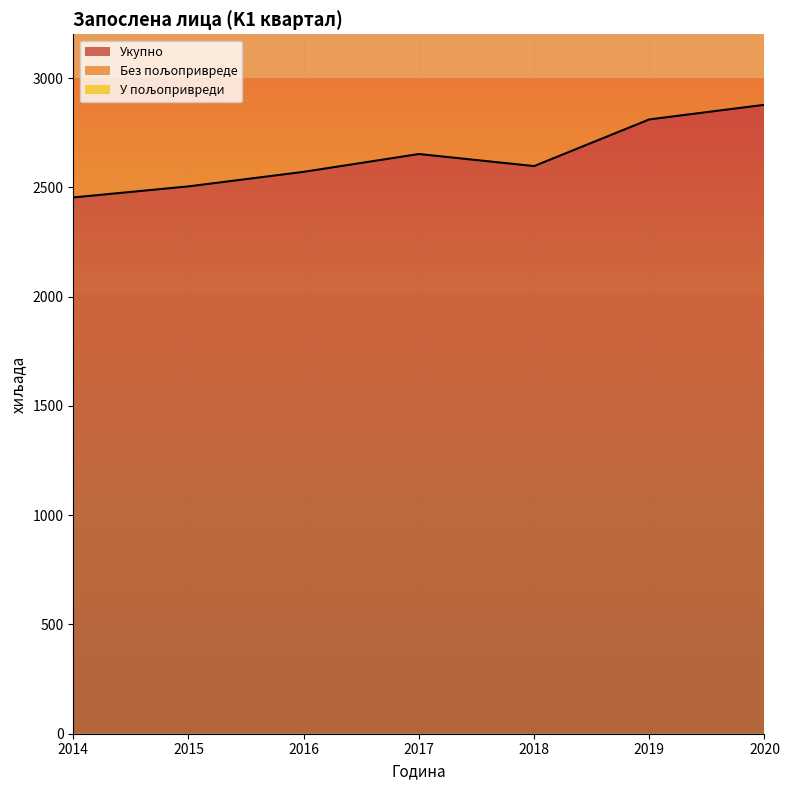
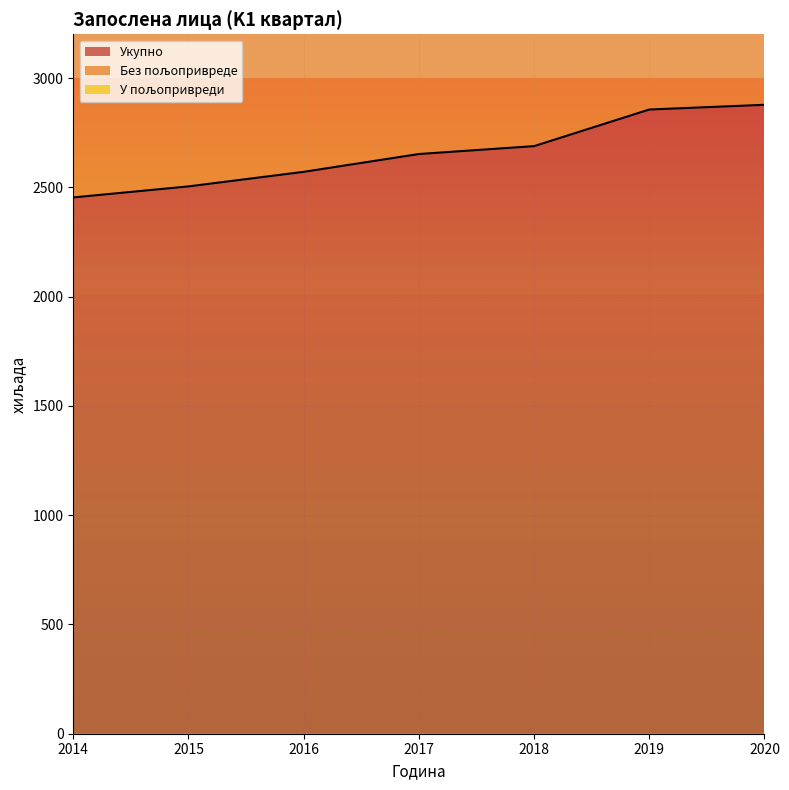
Укупно, 2018: 2600 -> 2690
Укупно, 2019: 2810 -> 2860
